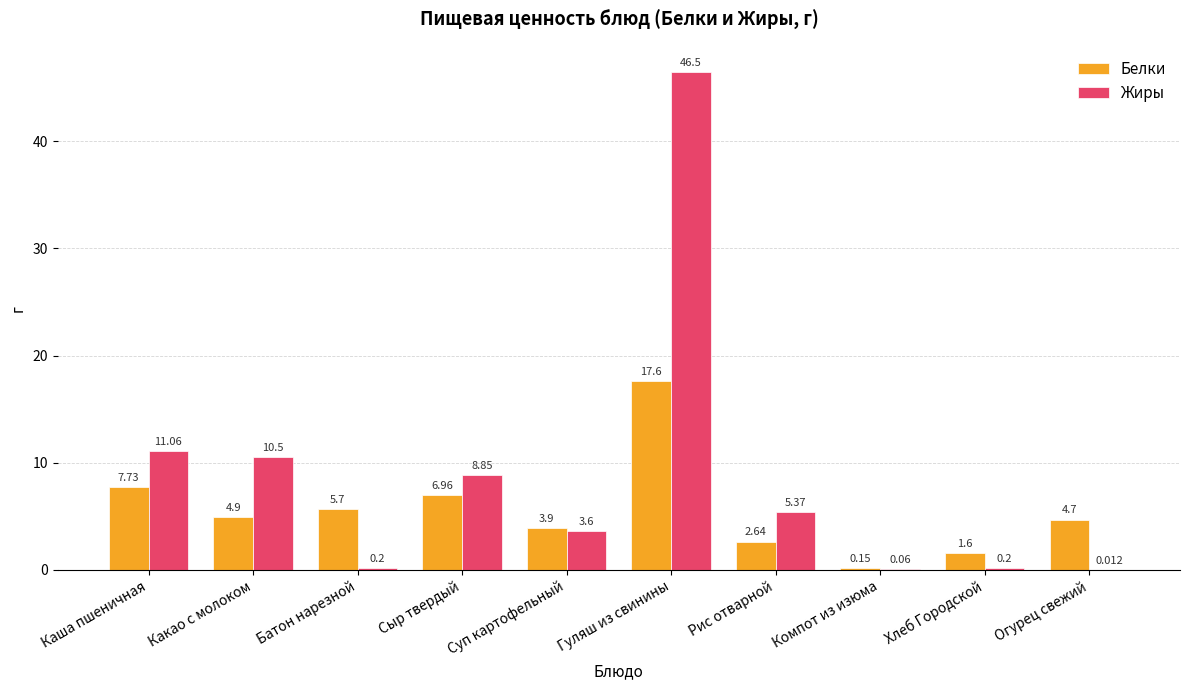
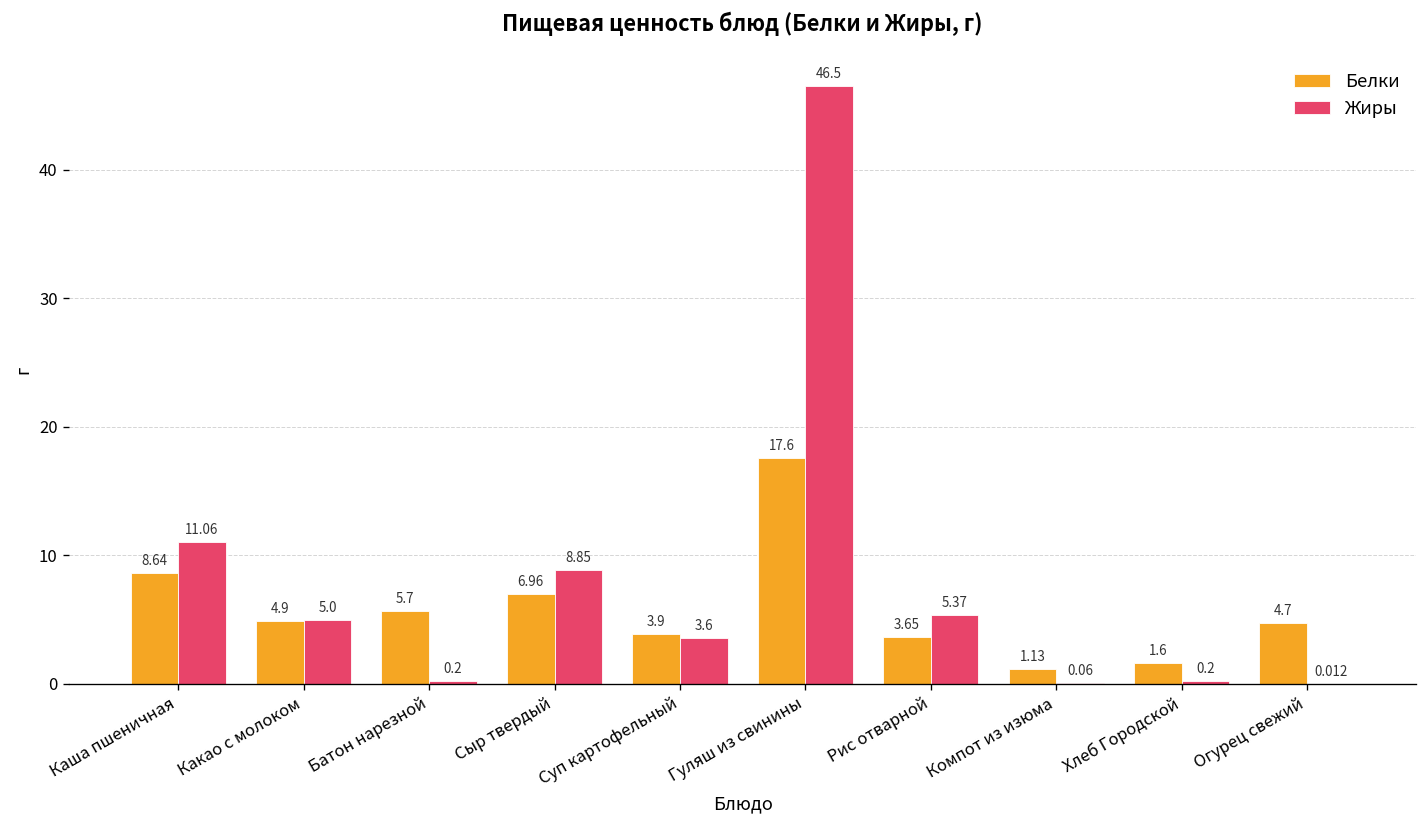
Белки, Каша пшеничная: 7.73 -> 8.64
Жиры, Какао с молоком: 10.5 -> 5.0
Белки, Рис отварной: 2.64 -> 3.65
Белки, Компот из изюма: 0.15 -> 1.13
